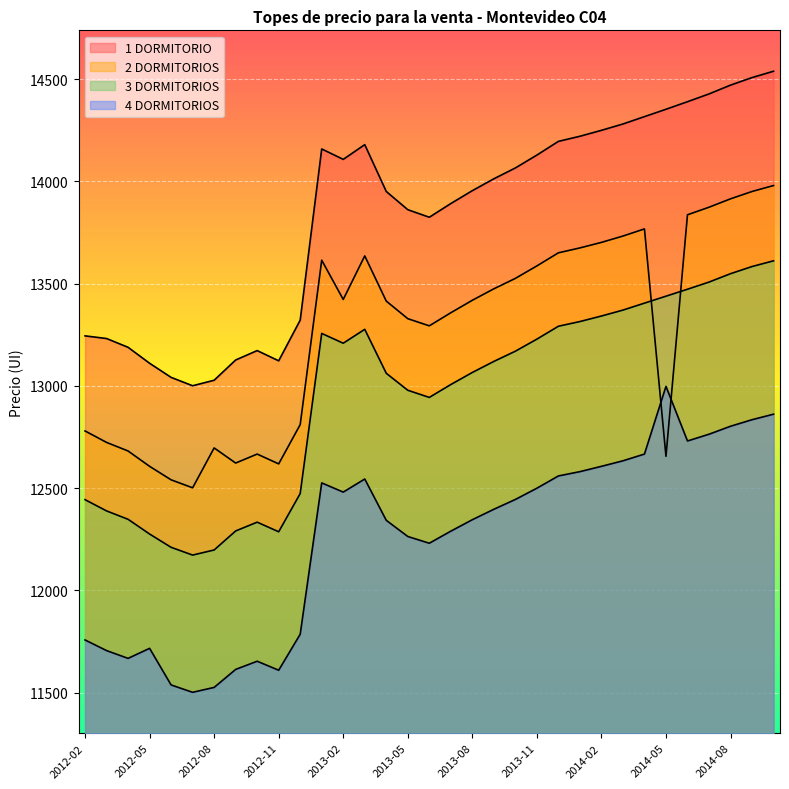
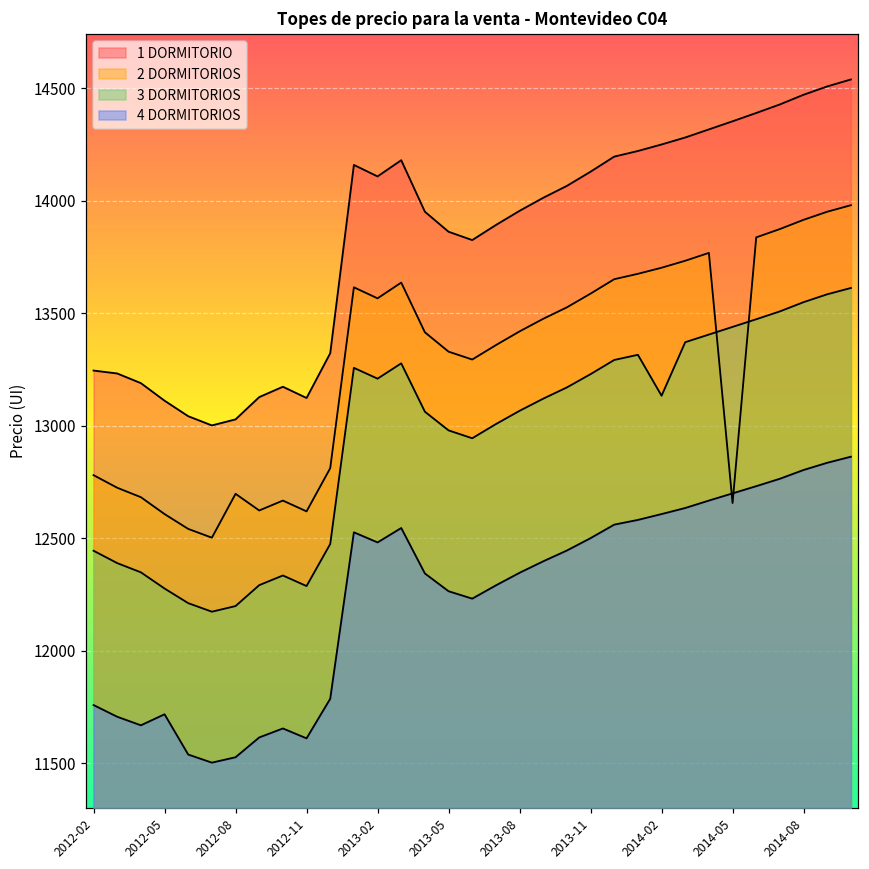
2 DORMITORIOS, 2013-02: 13420 -> 13570
3 DORMITORIOS, 2014-02: 13340 -> 13130
4 DORMITORIOS, 2014-05: 13000 -> 12700
